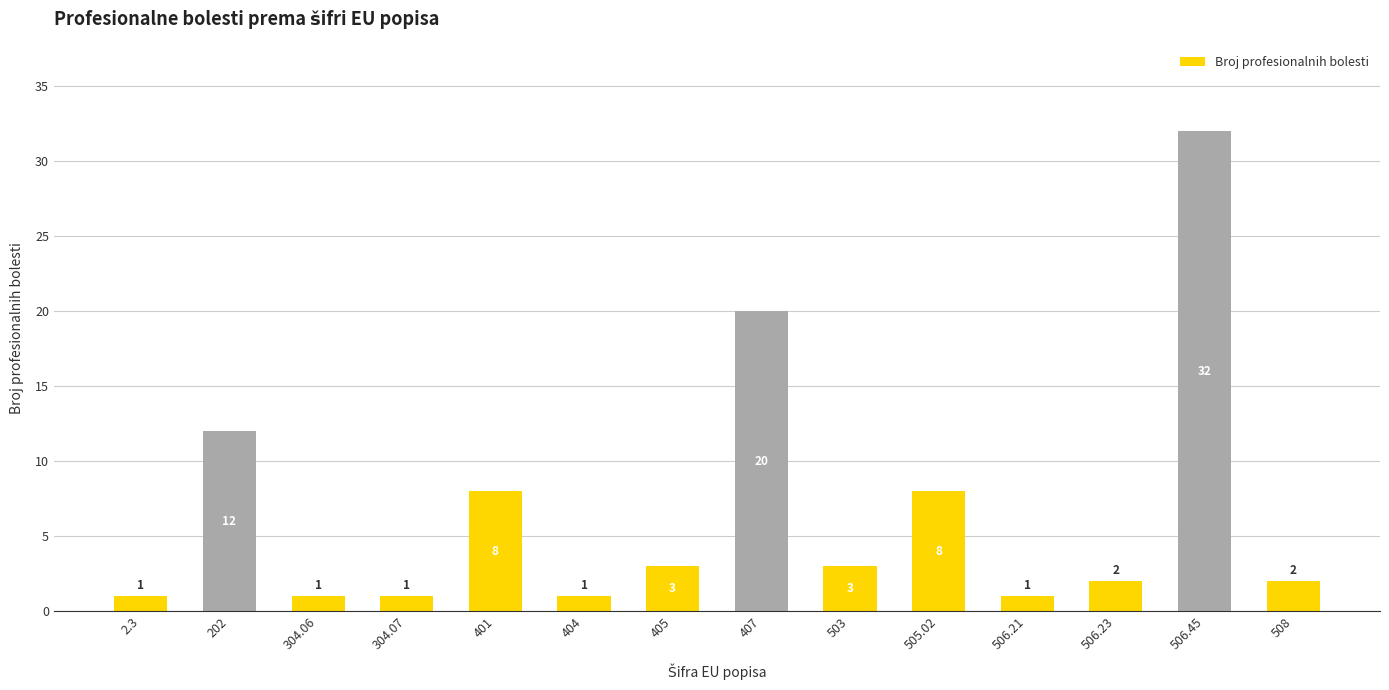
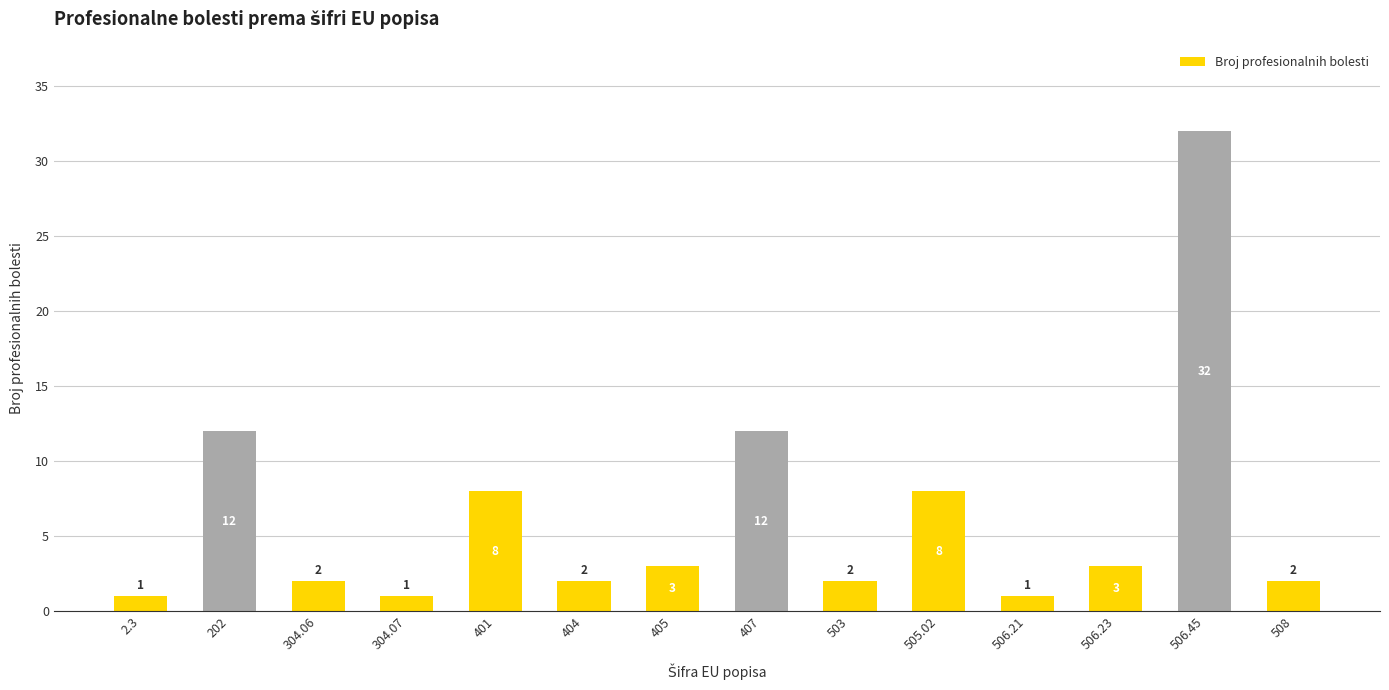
304.06: 1 -> 2
404: 1 -> 2
407: 20 -> 12
503: 3 -> 2
506.23: 2 -> 3
